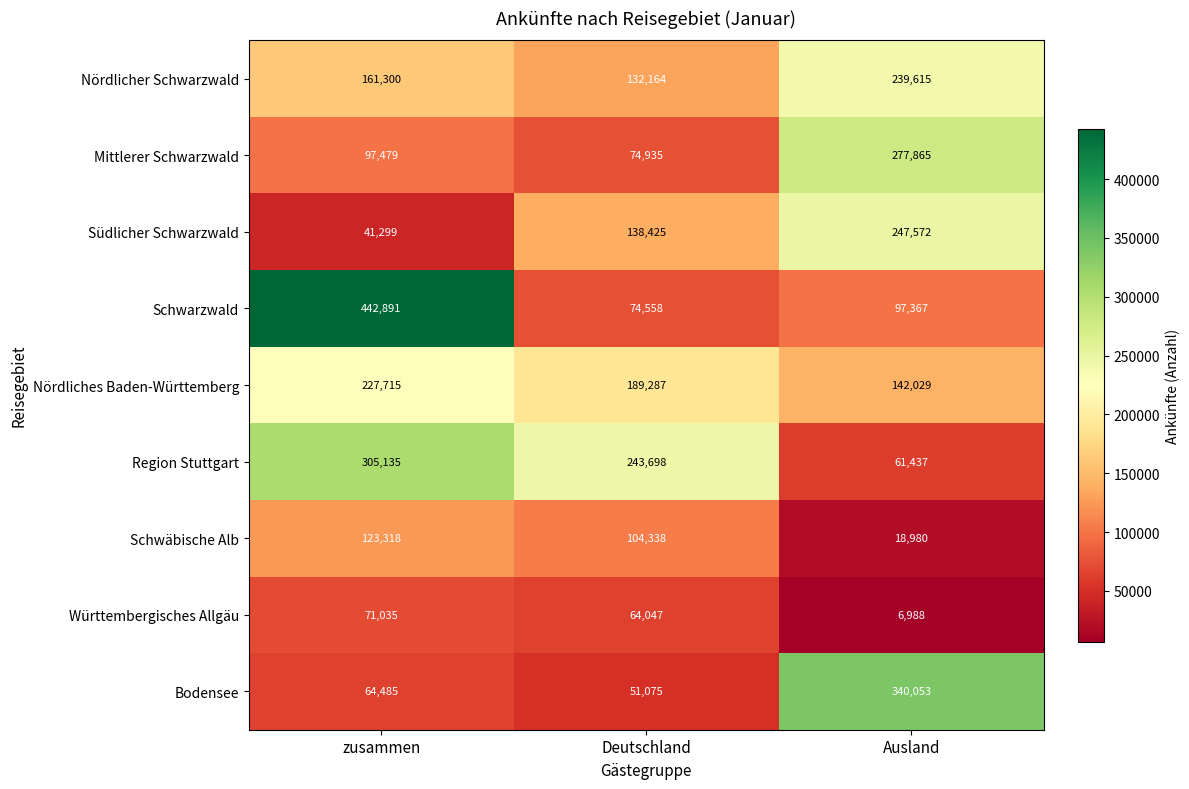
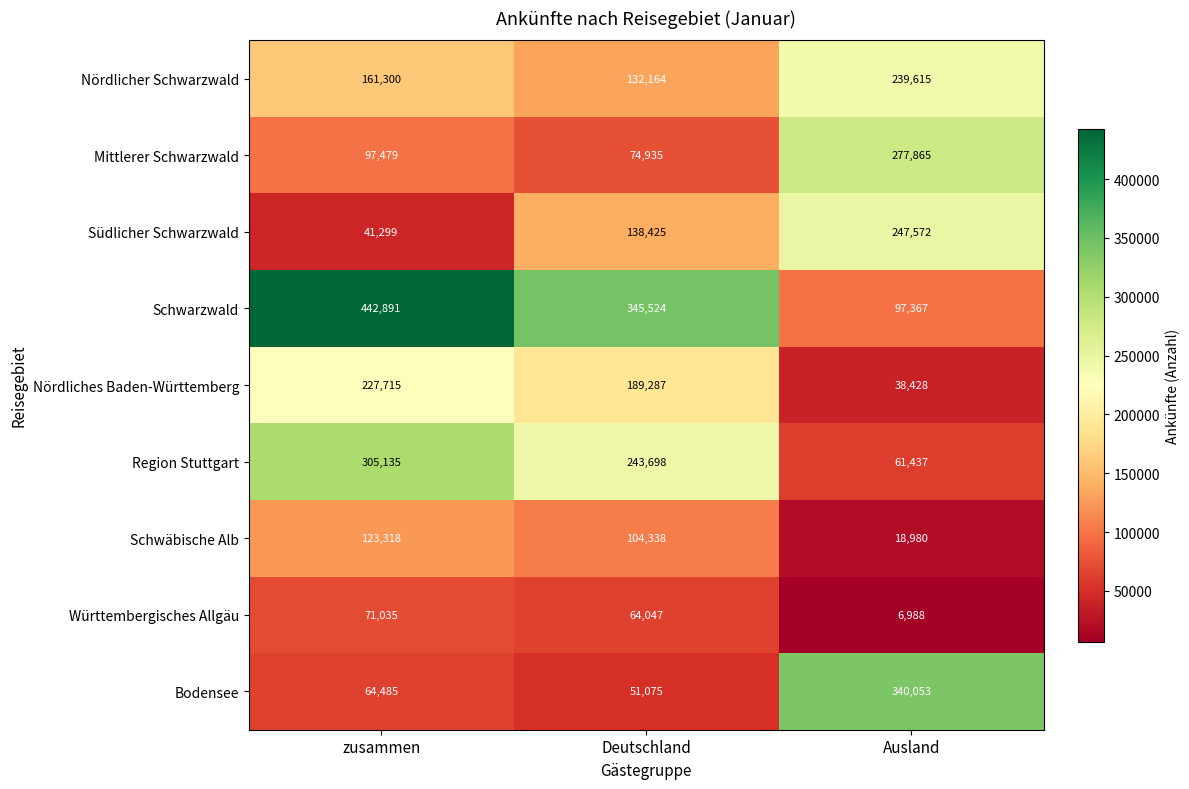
Schwarzwald, Deutschland: 74,558 -> 345,524
Nördliches Baden-Württemberg, Ausland: 142,029 -> 38,428
